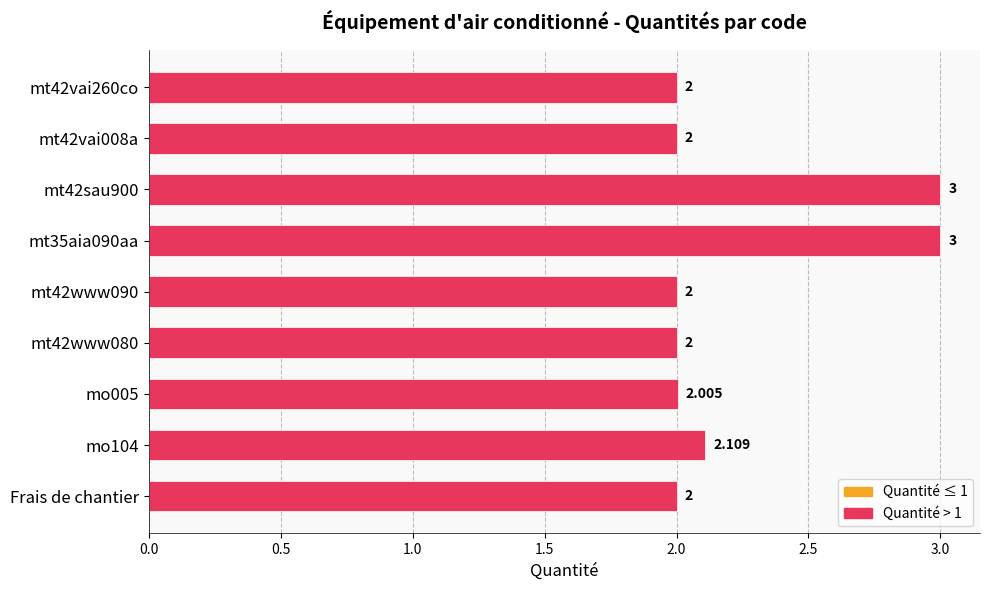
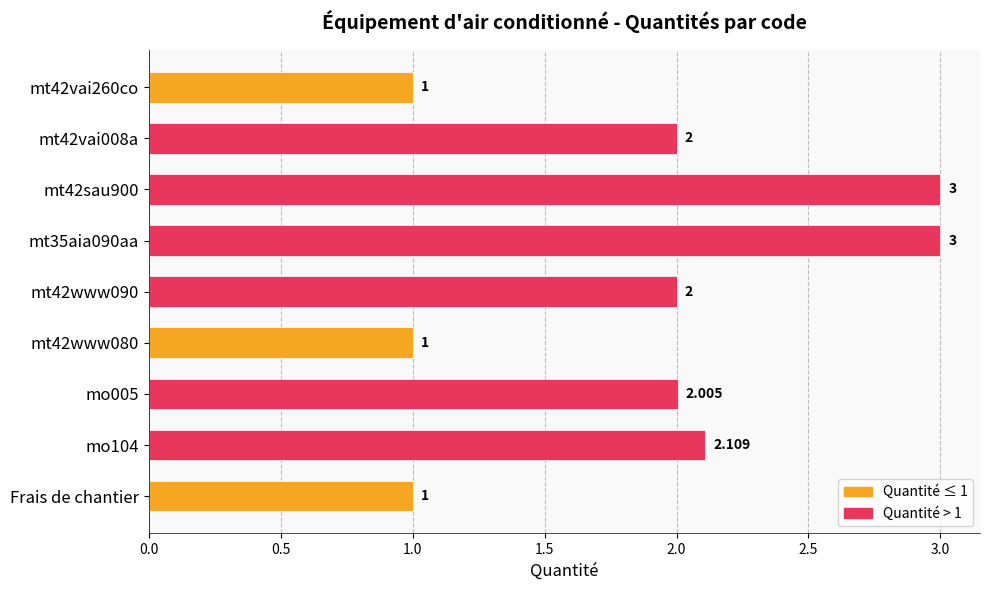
mt42vai260co: 2 -> 1
mt42www080: 2 -> 1
Frais de chantier: 2 -> 1
